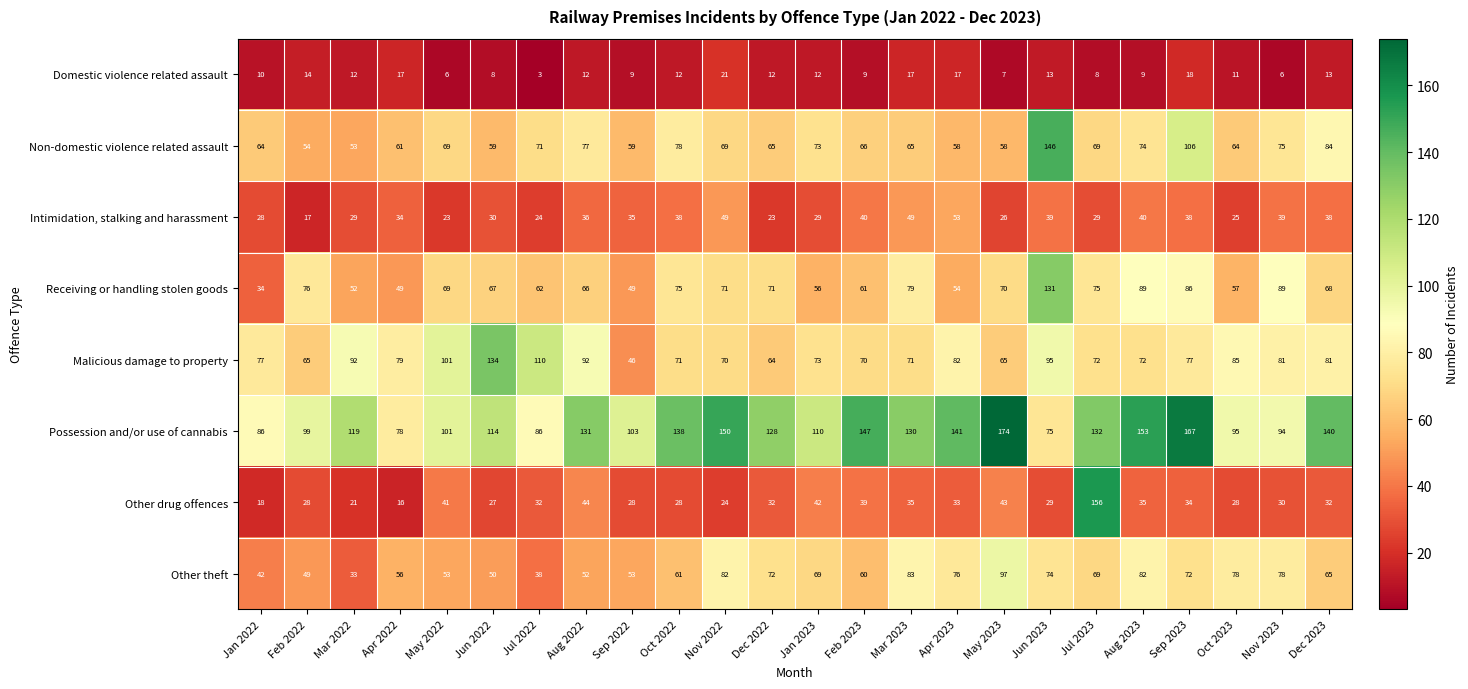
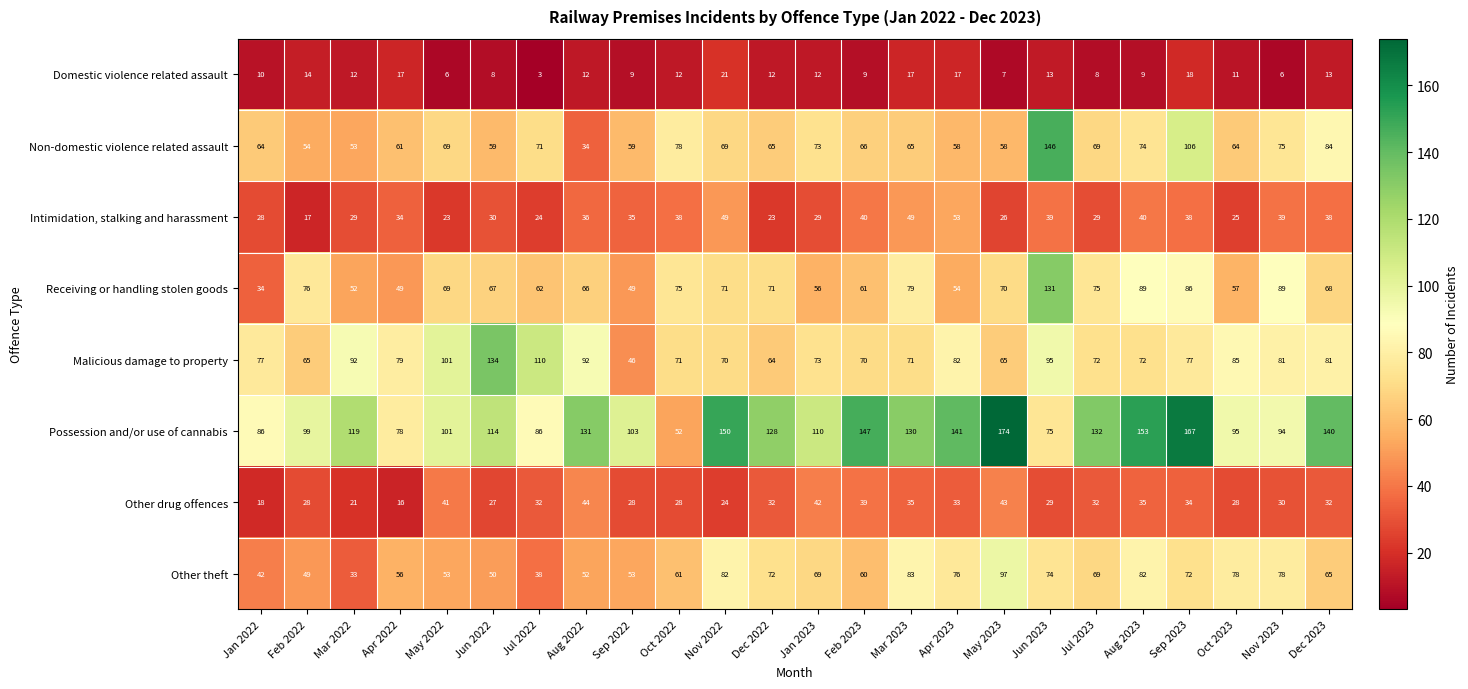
Non-domestic violence related assault, Aug 2022: 77 -> 34
Possession and/or use of cannabis, Oct 2022: 138 -> 52
Other drug offences, Jul 2023: 156 -> 32
